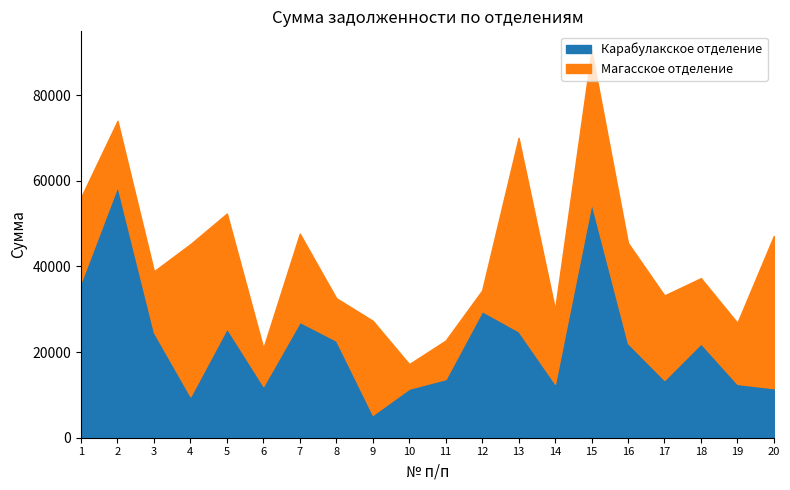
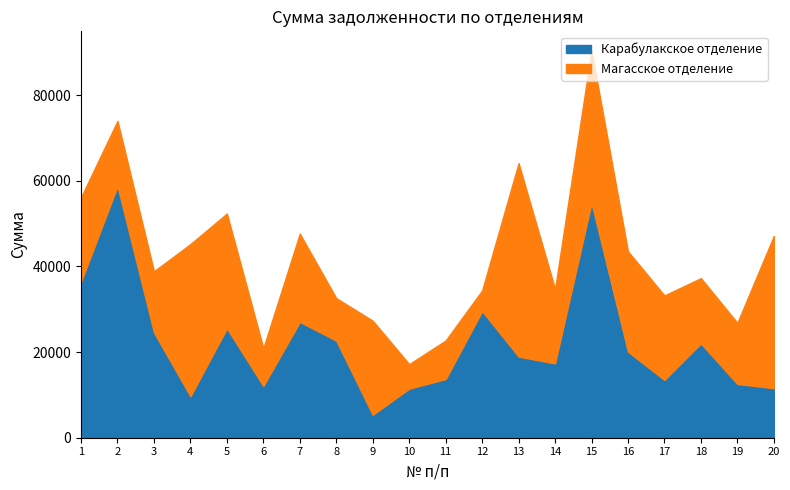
Карабулакское отделение, 13: 25000 -> 19000
Карабулакское отделение, 14: 13000 -> 17000
Карабулакское отделение, 16: 22000 -> 20000
